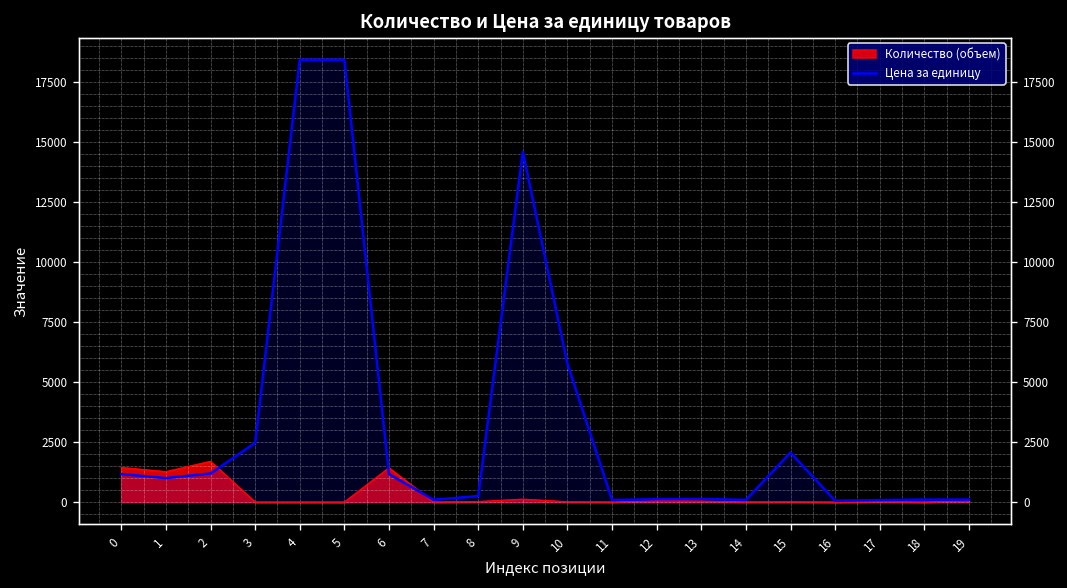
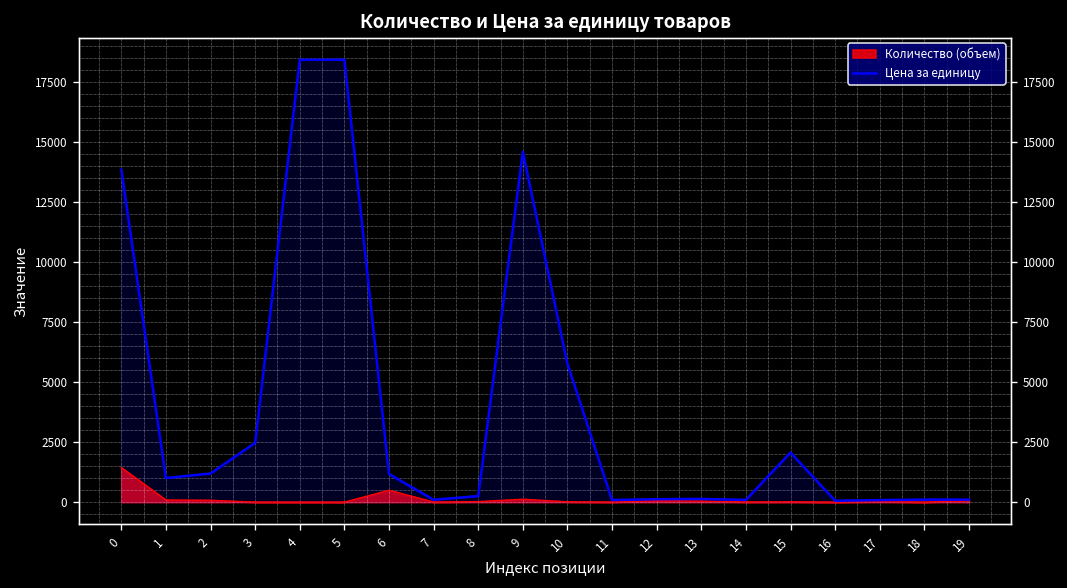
Цена за единицу, 0: 1200 -> 13900
Количество (объем), 1: 1300 -> 100
Количество (объем), 2: 1700 -> 100
Количество (объем), 6: 1400 -> 500
